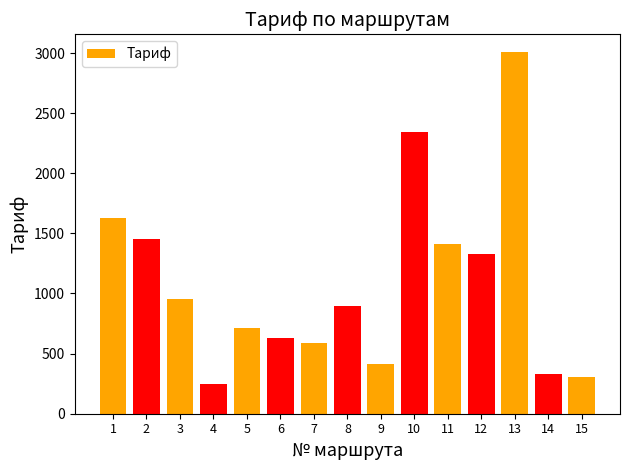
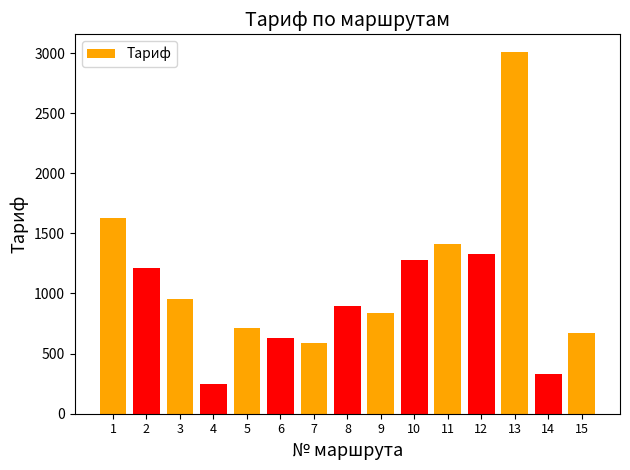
2: 1450 -> 1220
9: 420 -> 840
10: 2350 -> 1280
15: 310 -> 670
